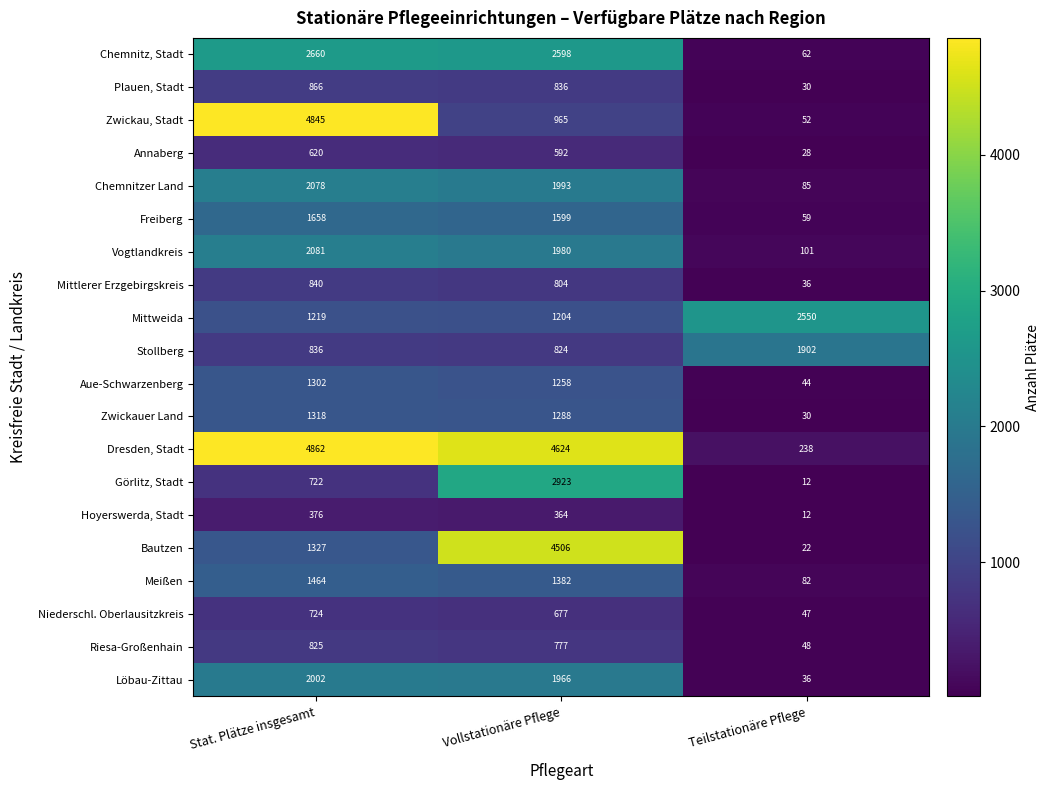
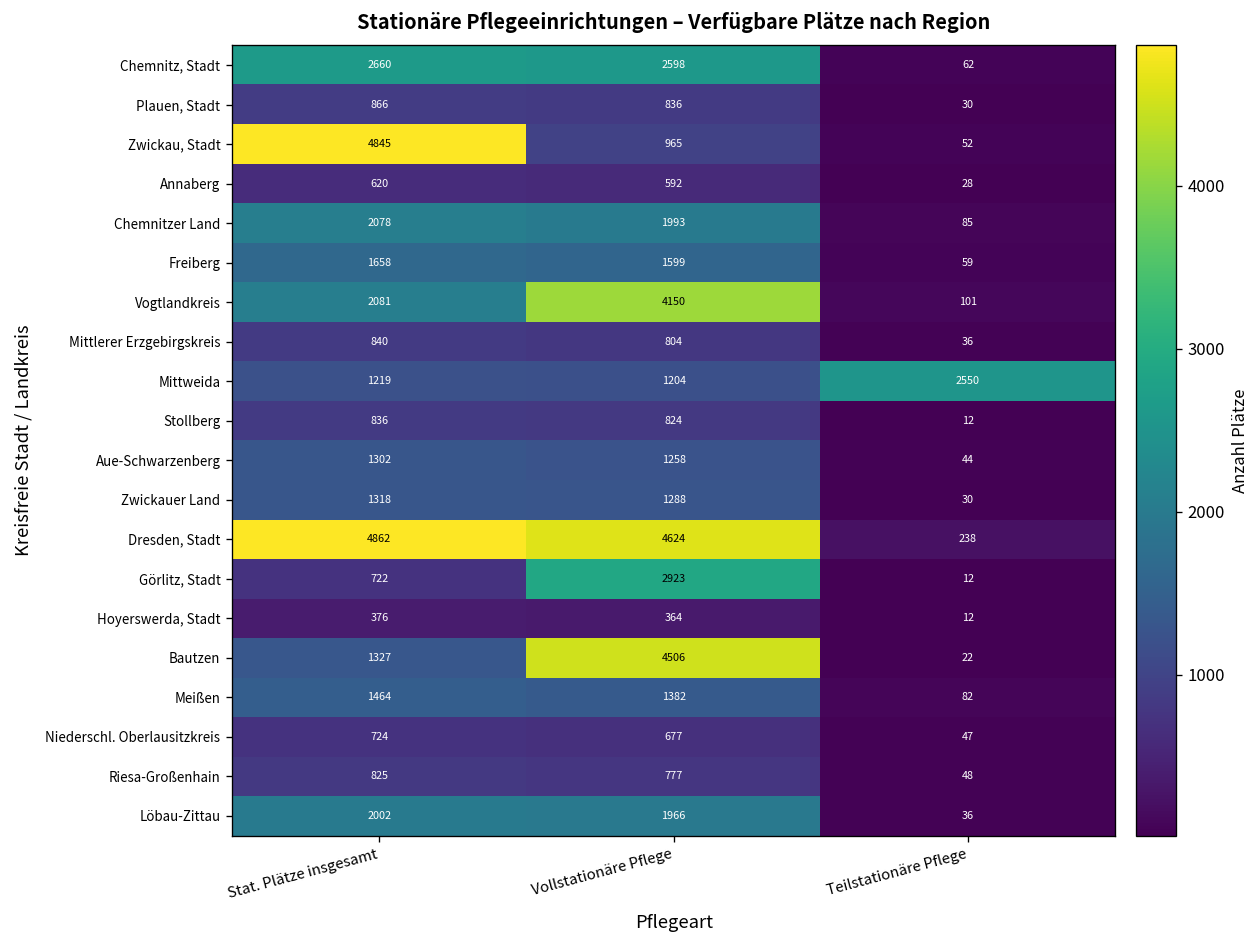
Vogtlandkreis, Vollstationäre Pflege: 1980 -> 4150
Stollberg, Teilstationäre Pflege: 1902 -> 12
